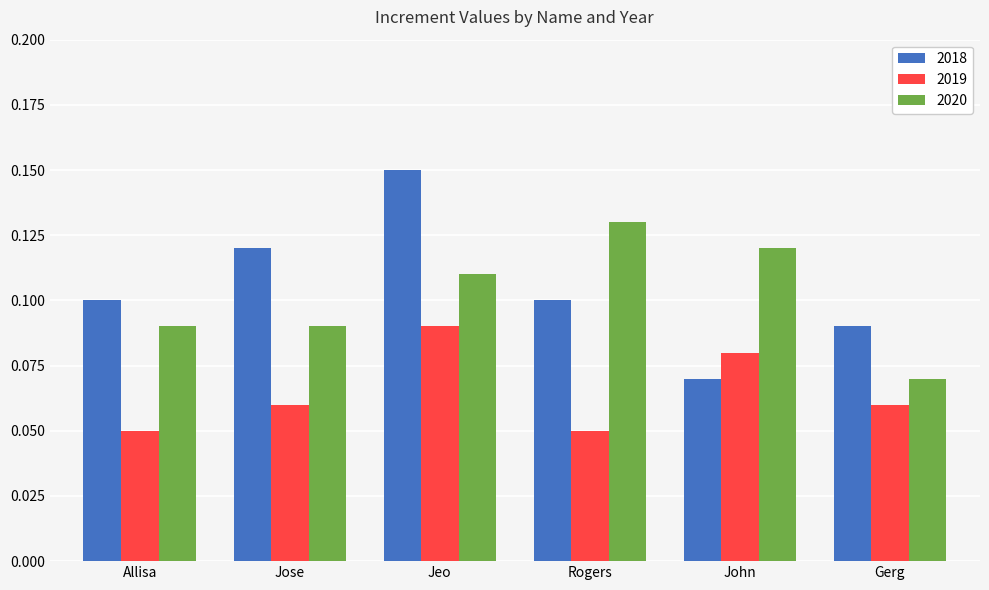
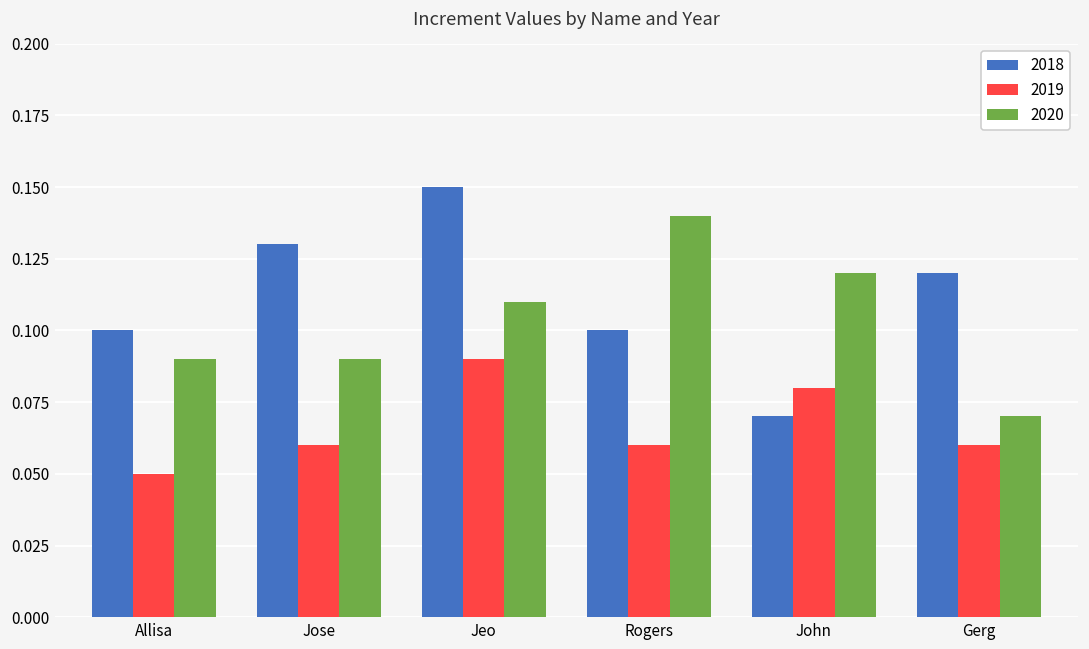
2018, Jose: 0.12 -> 0.13
2019, Rogers: 0.05 -> 0.06
2020, Rogers: 0.13 -> 0.14
2018, Gerg: 0.09 -> 0.12
